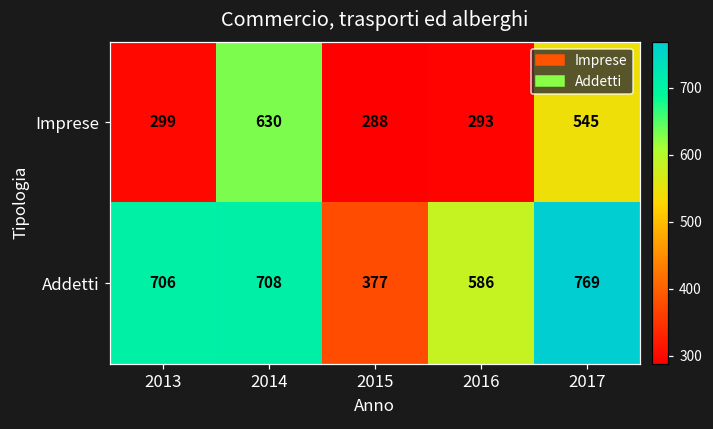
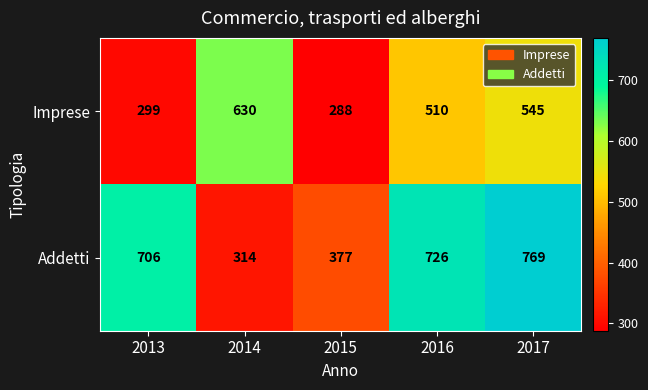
Imprese, 2016: 293 -> 510
Addetti, 2014: 708 -> 314
Addetti, 2016: 586 -> 726
